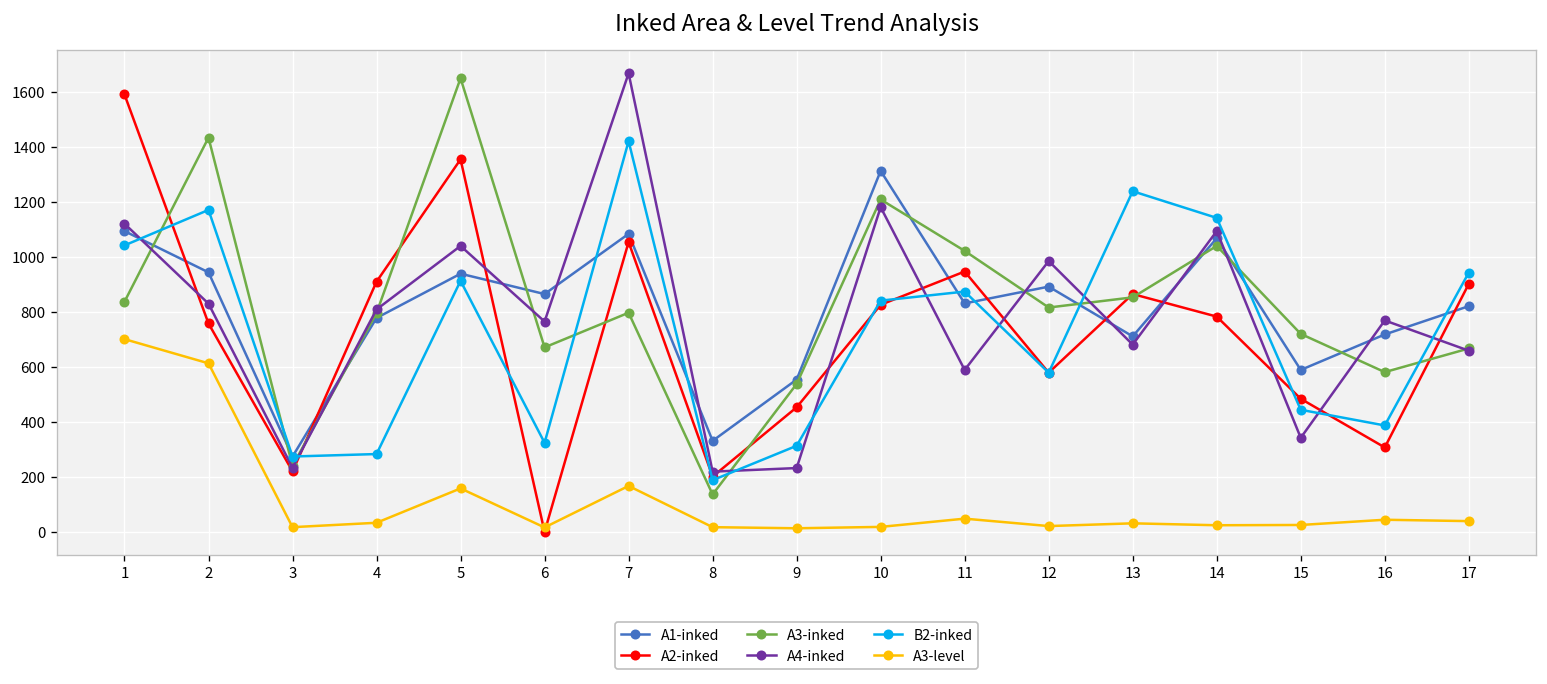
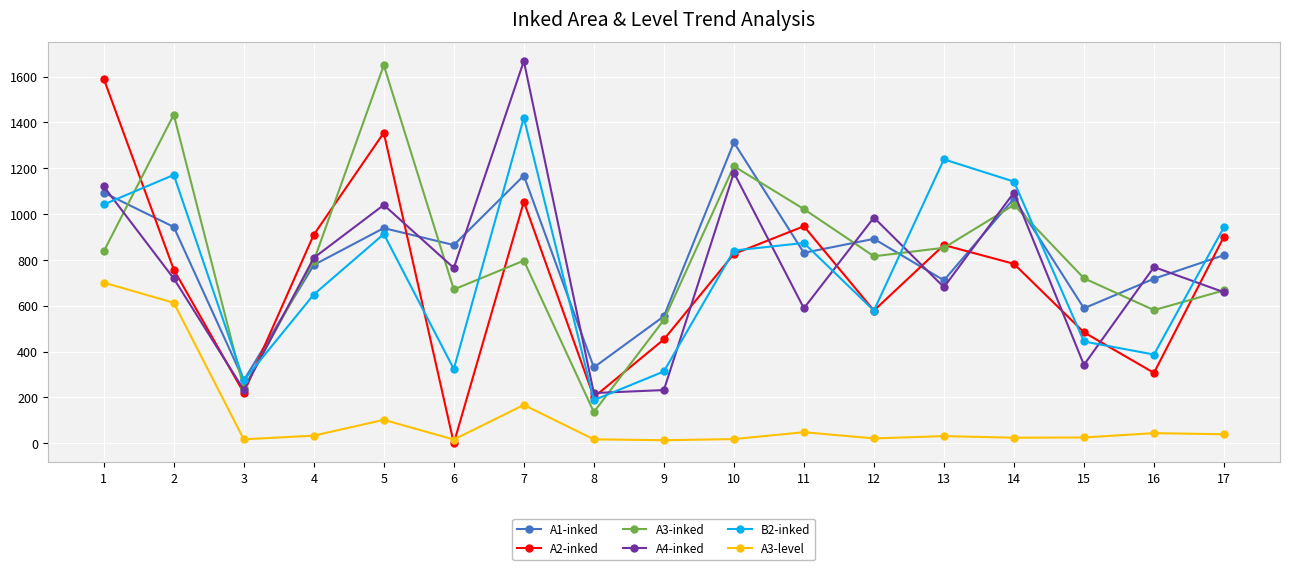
A4-inked, 2: 830 -> 720
B2-inked, 4: 280 -> 650
A3-level, 5: 160 -> 100
A1-inked, 7: 1080 -> 1170
